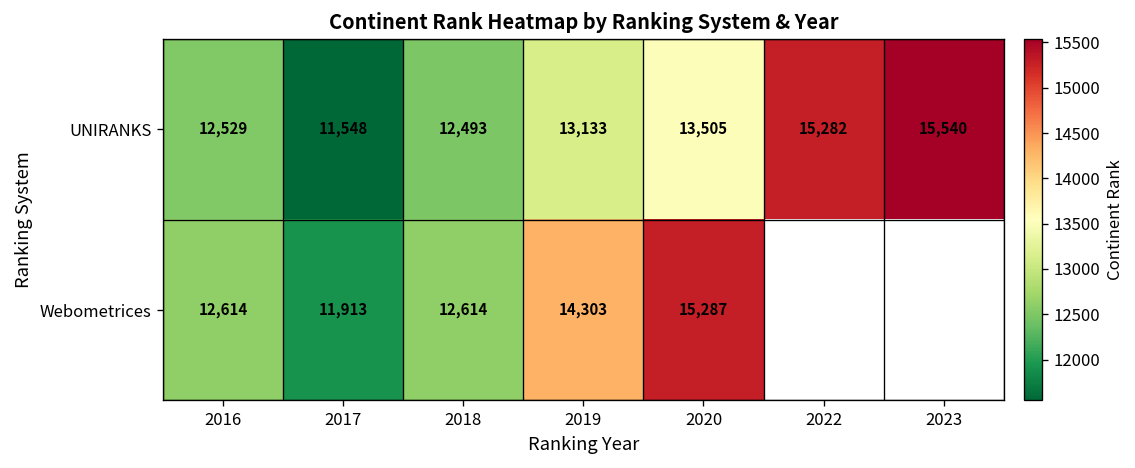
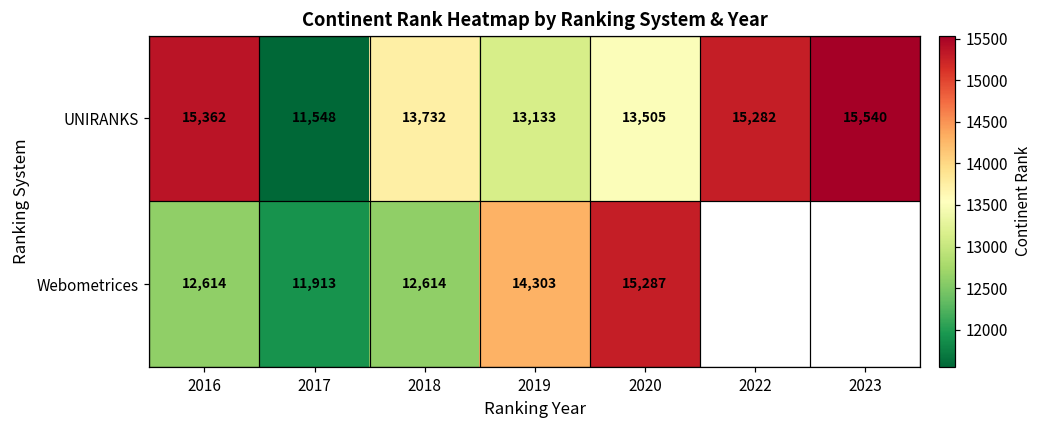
UNIRANKS, 2016: 12,529 -> 15,362
UNIRANKS, 2018: 12,493 -> 13,732
